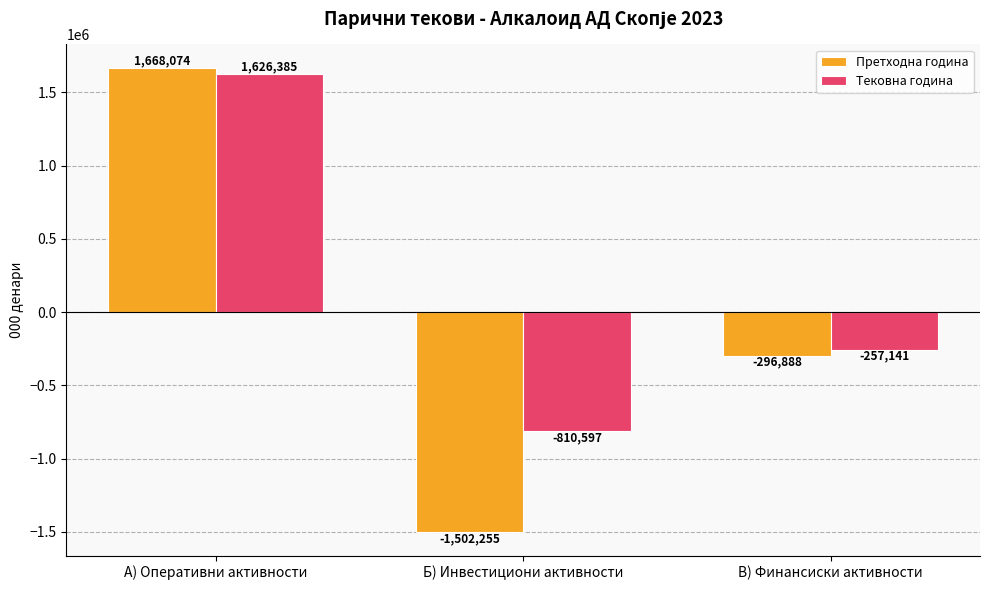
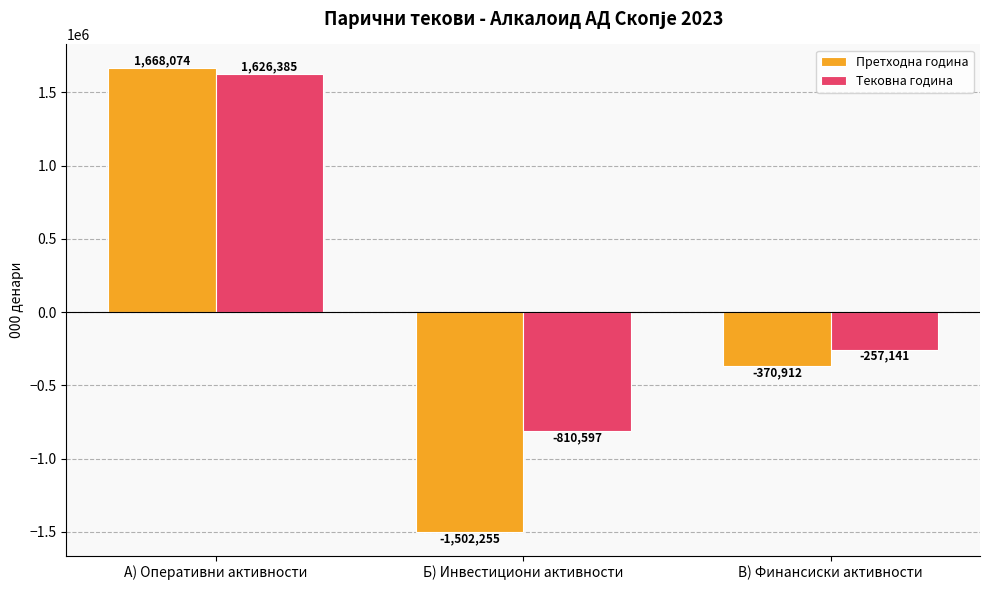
Претходна година, В) Финансиски активности: -296,888 -> -370,912
